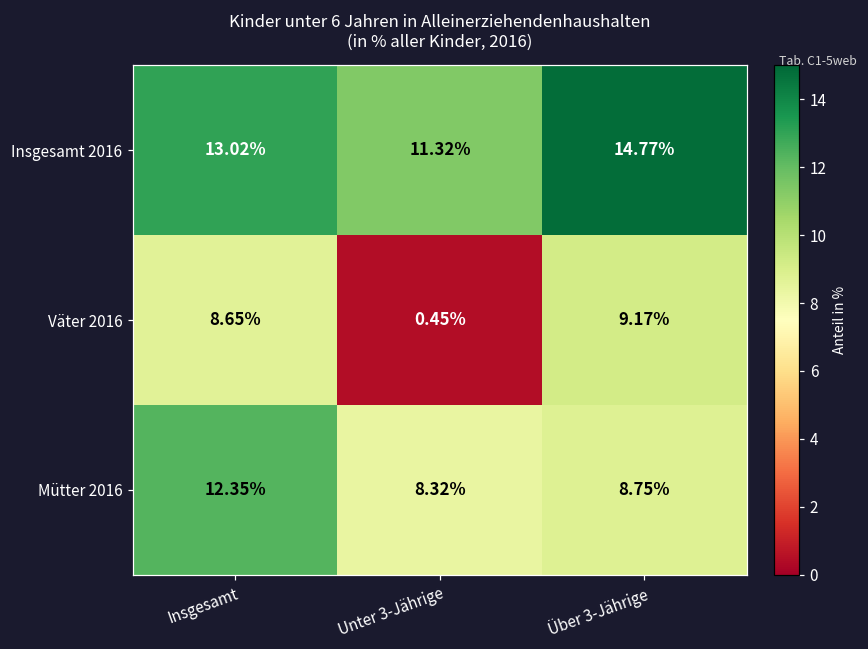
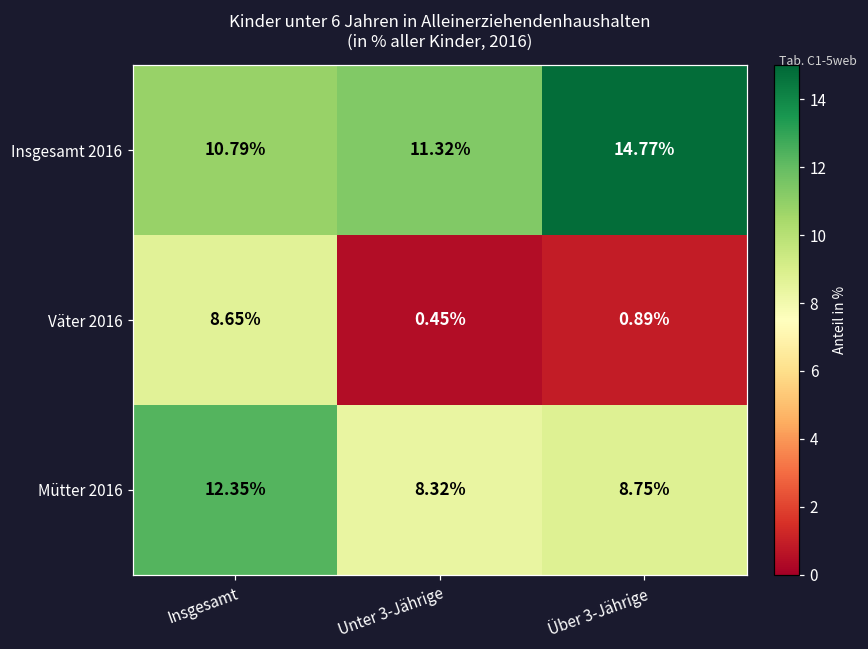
Insgesamt 2016, Insgesamt: 13.02% -> 10.79%
Väter 2016, Über 3-Jährige: 9.17% -> 0.89%
